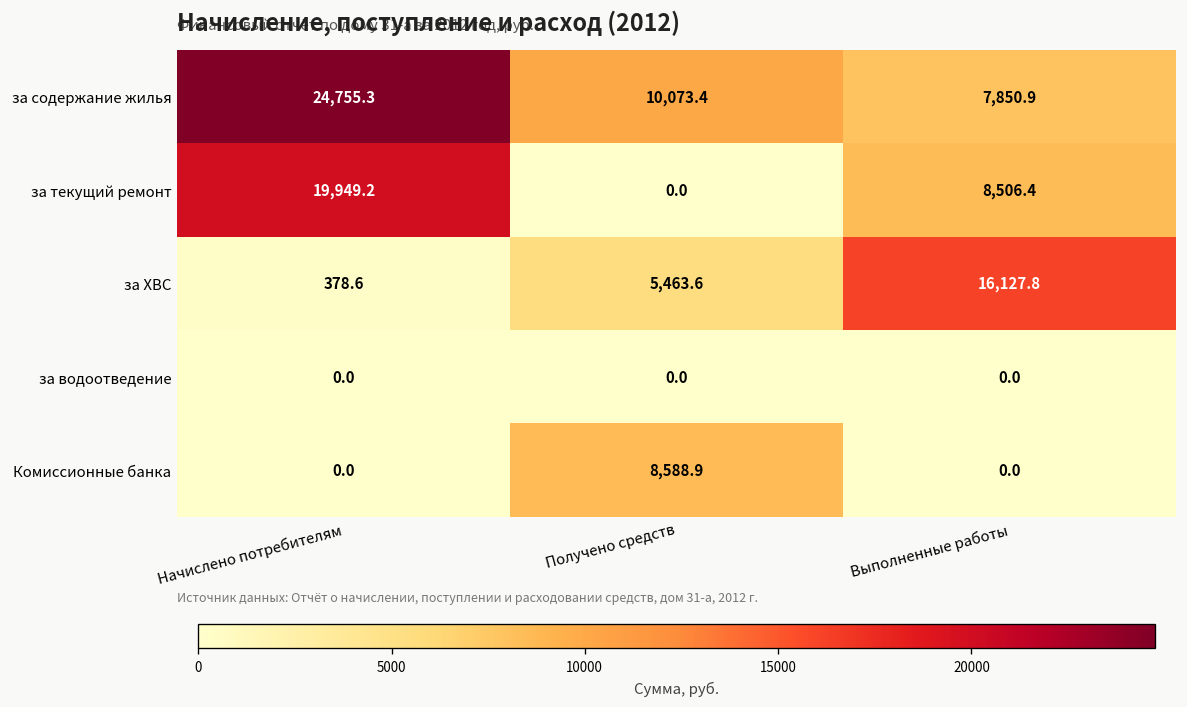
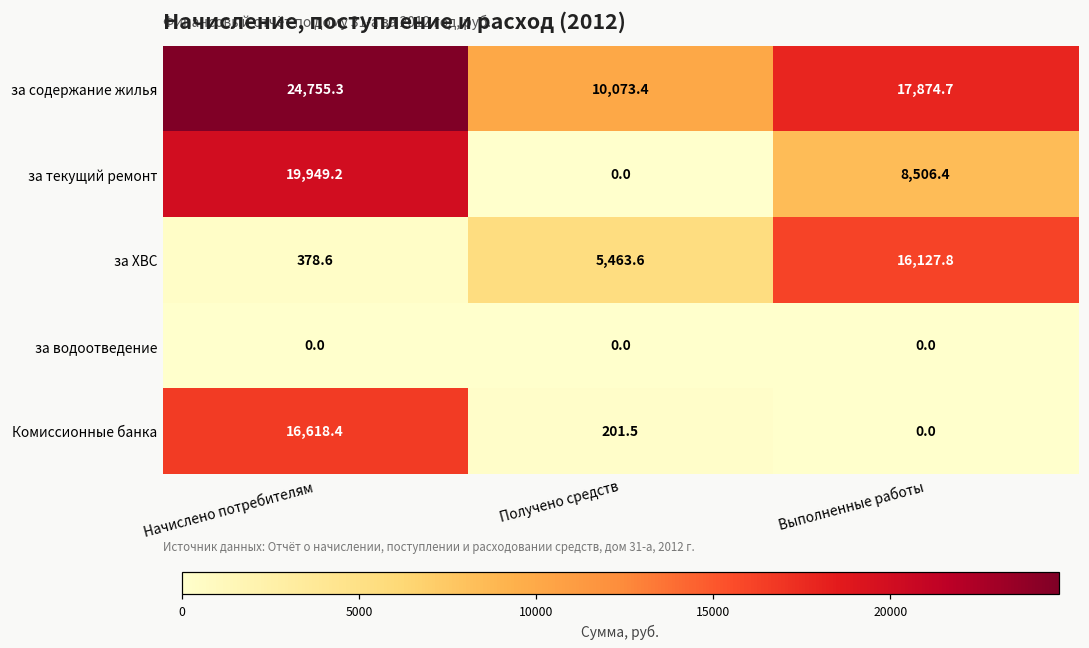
за содержание жилья, Выполненные работы: 7,850.9 -> 17,874.7
Комиссионные банка, Начислено потребителям: 0.0 -> 16,618.4
Комиссионные банка, Получено средств: 8,588.9 -> 201.5
